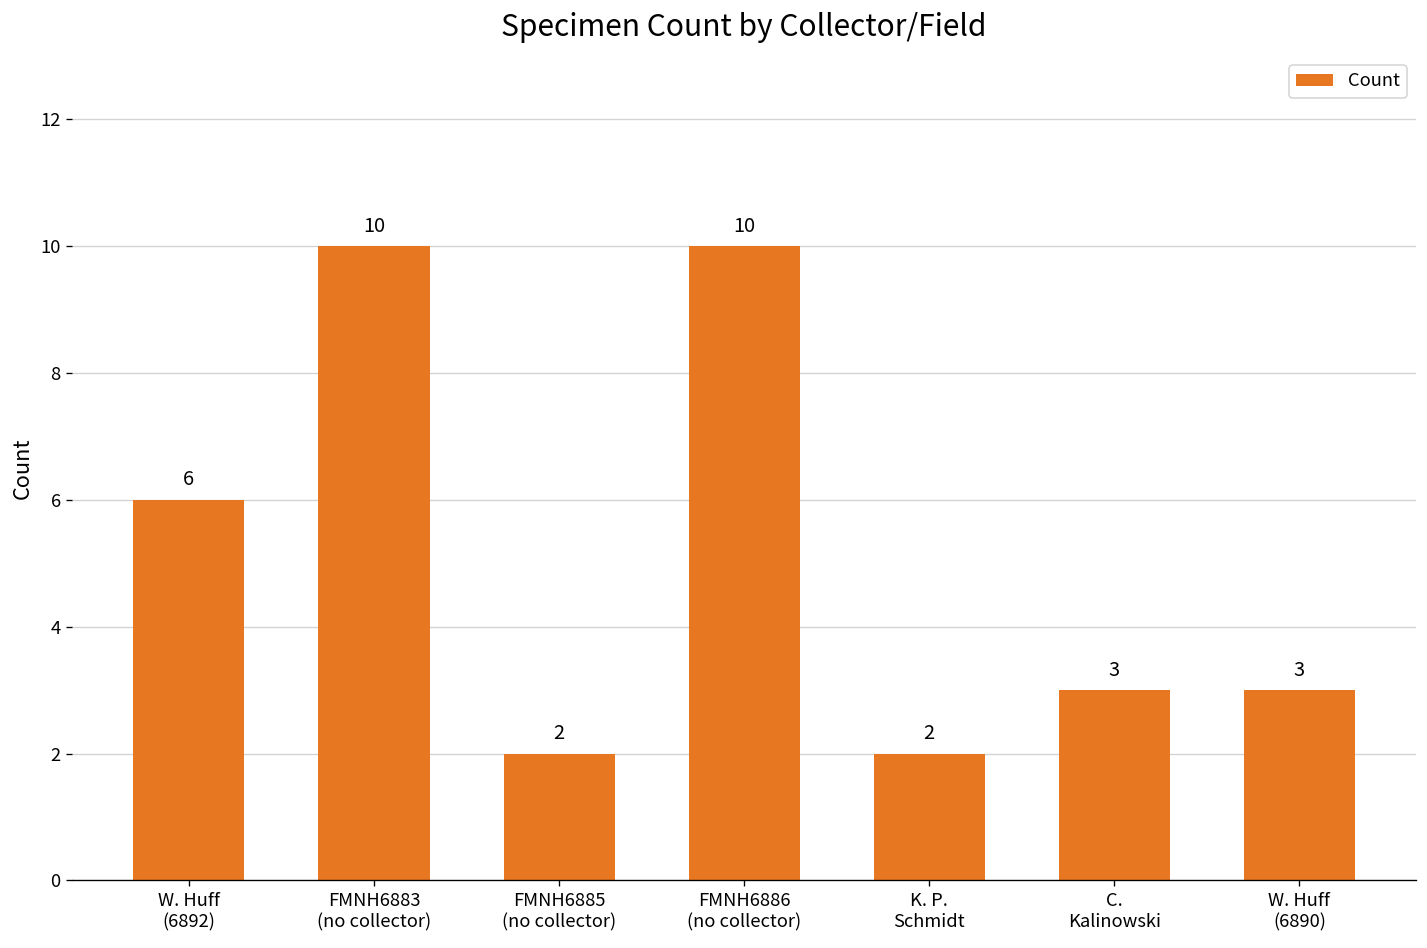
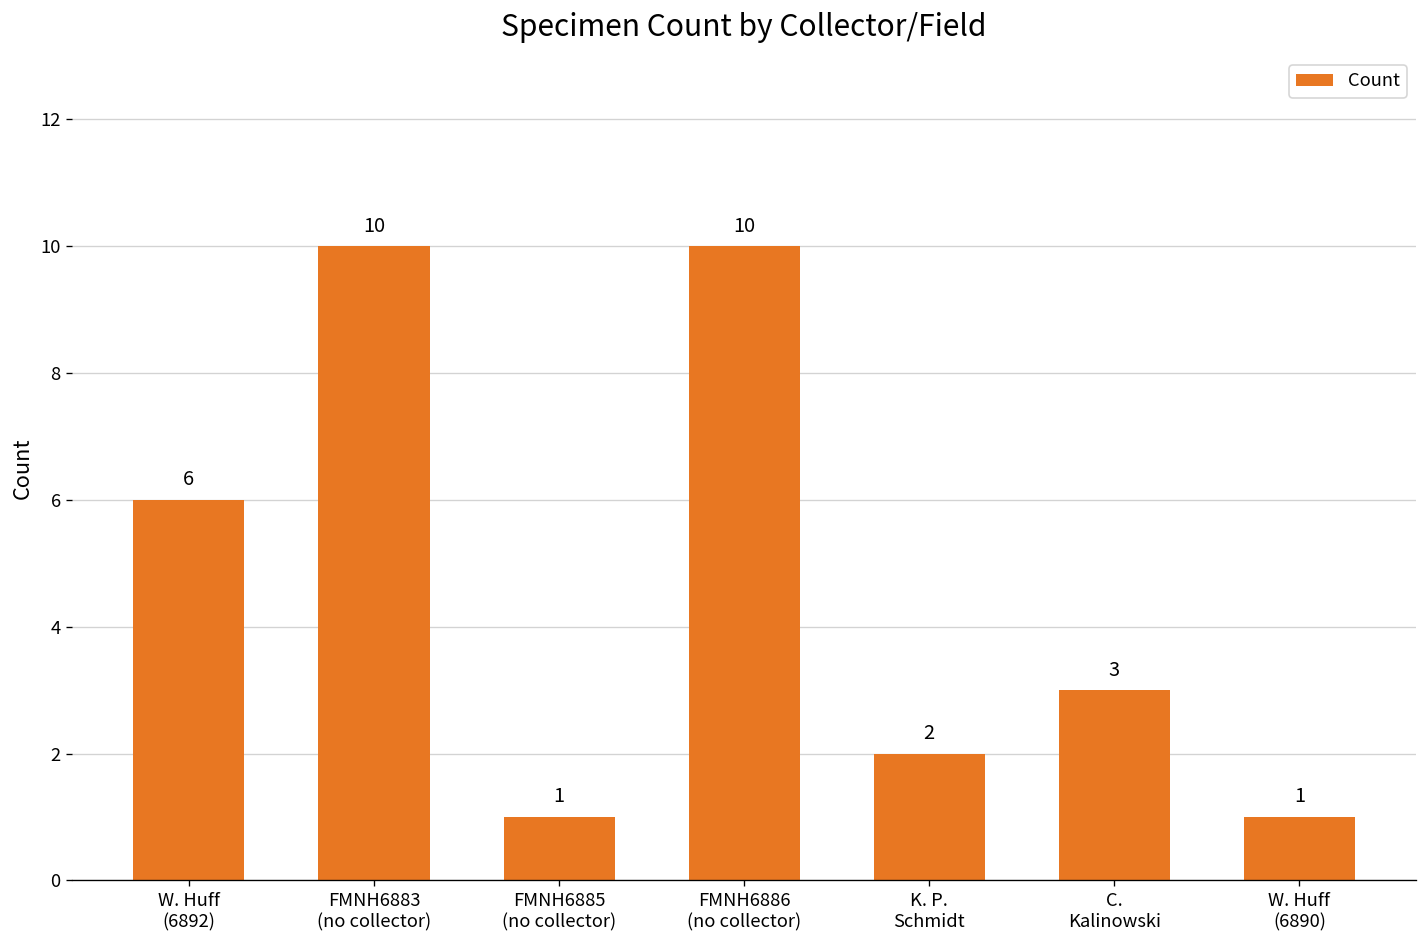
FMNH6885 (no collector): 2 -> 1
W. Huff (6890): 3 -> 1
